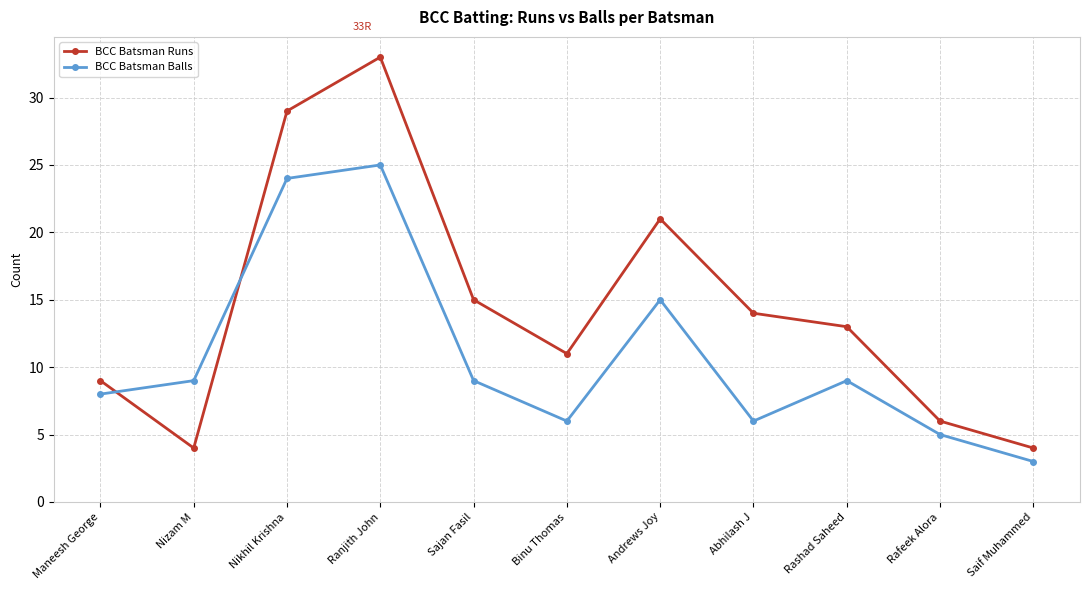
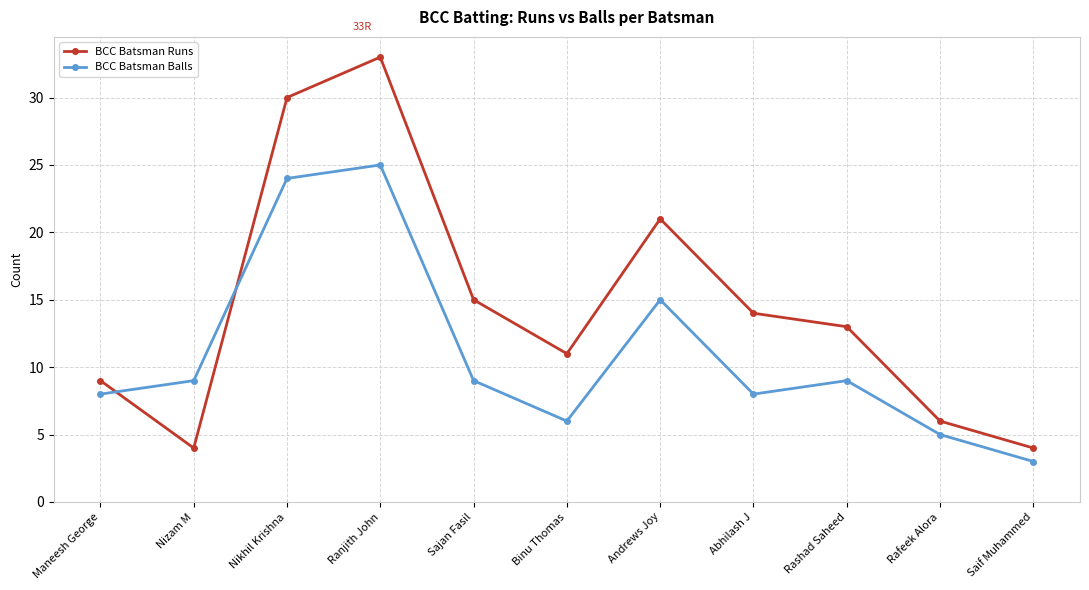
BCC Batsman Runs, Nikhil Krishna: 29 -> 30
BCC Batsman Balls, Abhilash J: 6 -> 8
